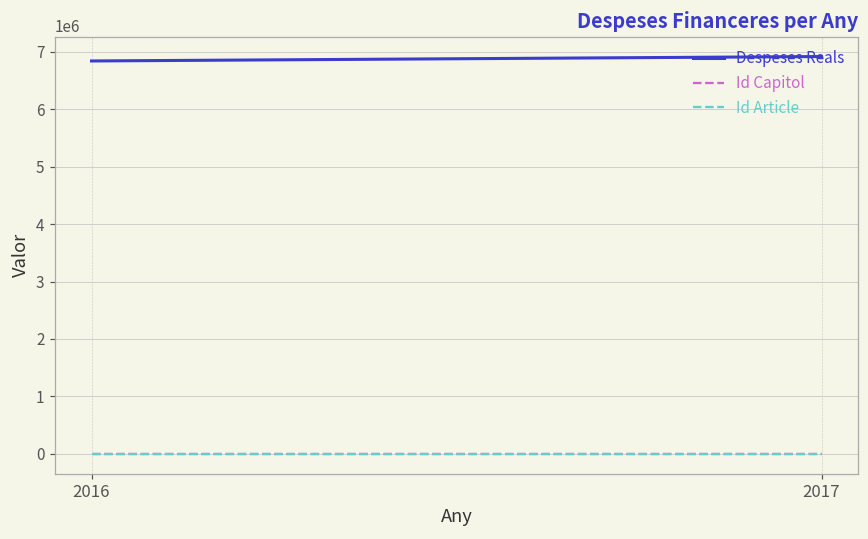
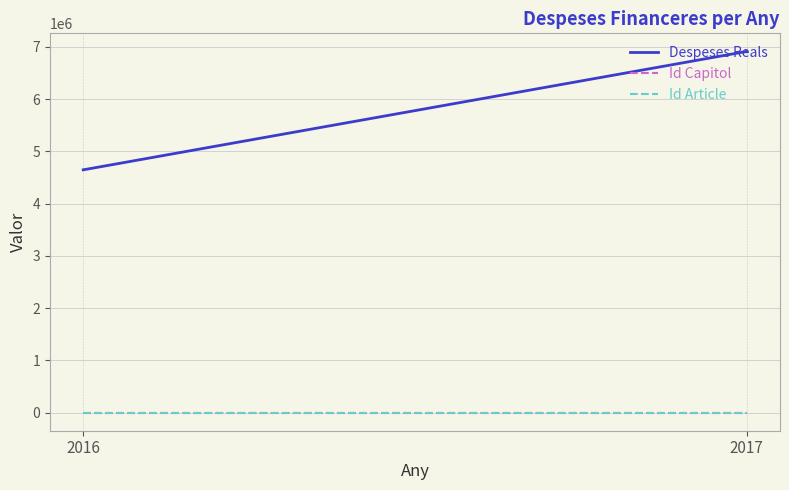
Despeses Reals, 2016: 6800000 -> 4600000
